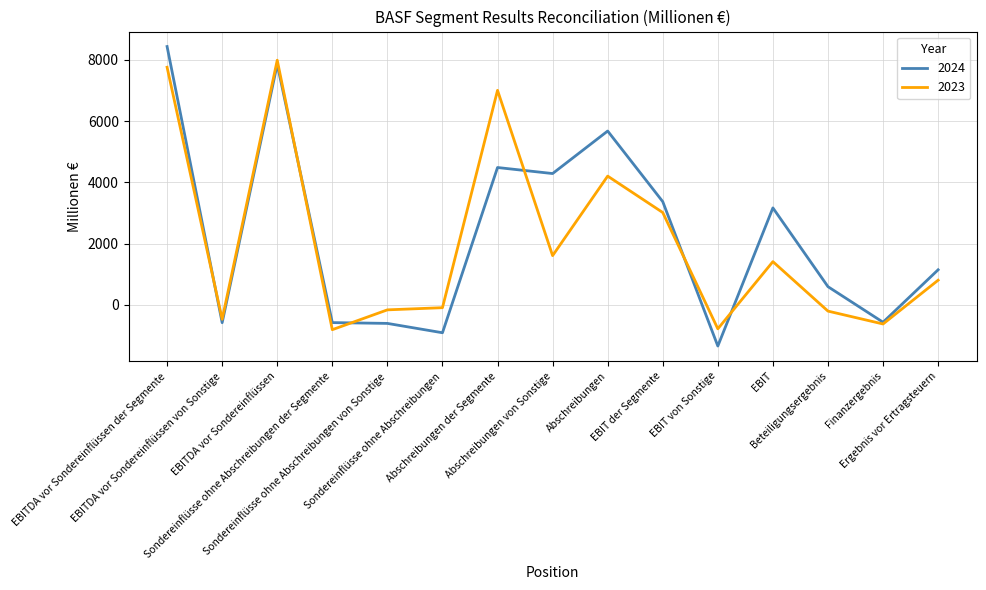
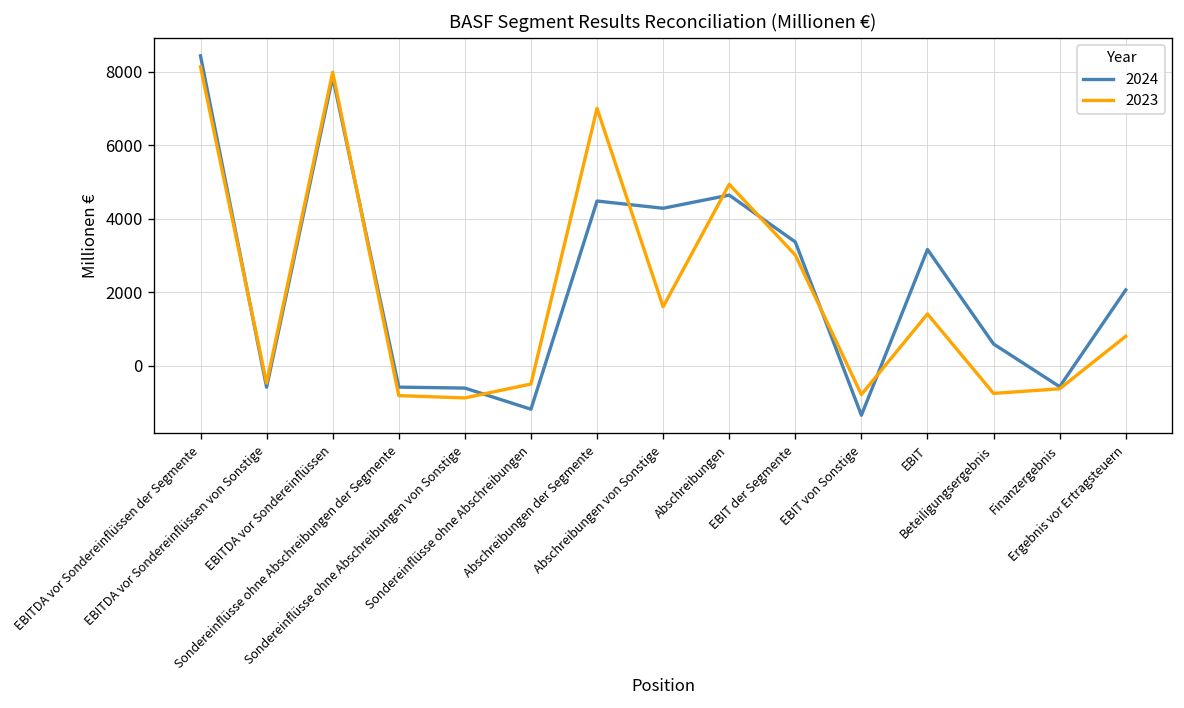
2023, EBITDA vor Sondereinflüssen der Segmente: 7800 -> 8100
2023, Sondereinflüsse ohne Abschreibungen von Sonstige: -200 -> -900
2024, Sondereinflüsse ohne Abschreibungen: -900 -> -1200
2023, Sondereinflüsse ohne Abschreibungen: -100 -> -500
2024, Abschreibungen: 5700 -> 4600
2023, Abschreibungen: 4200 -> 4900
2023, Beteiligungsergebnis: -200 -> -700
2024, Ergebnis vor Ertragsteuern: 1100 -> 2100
